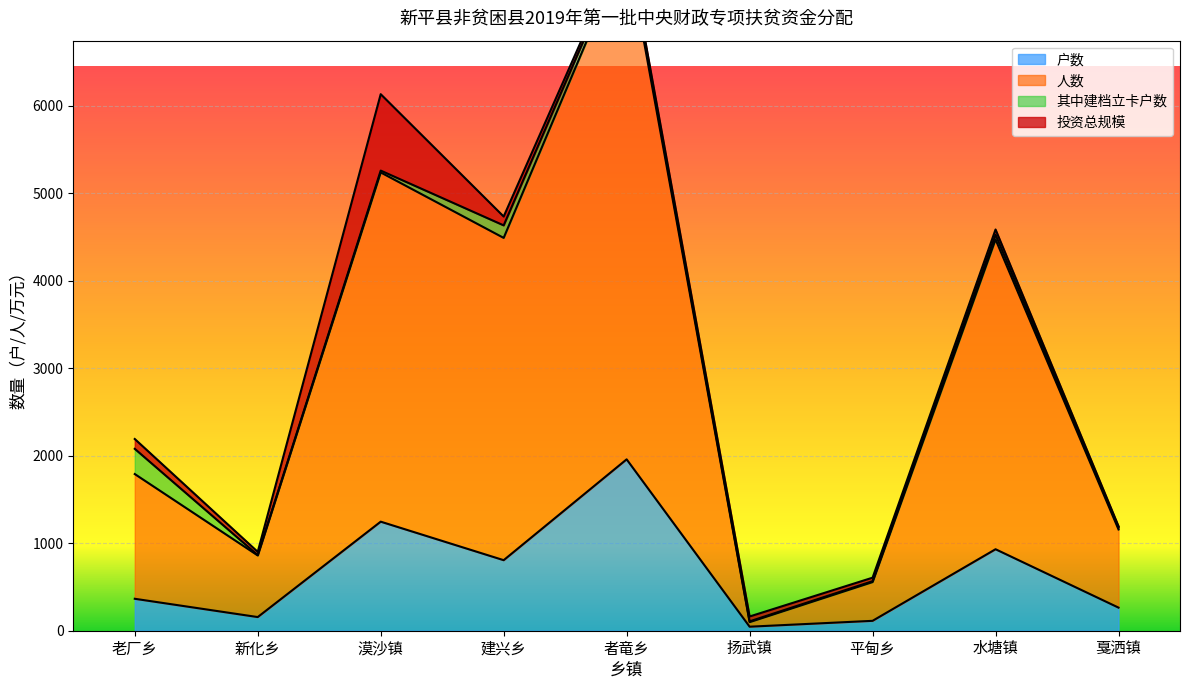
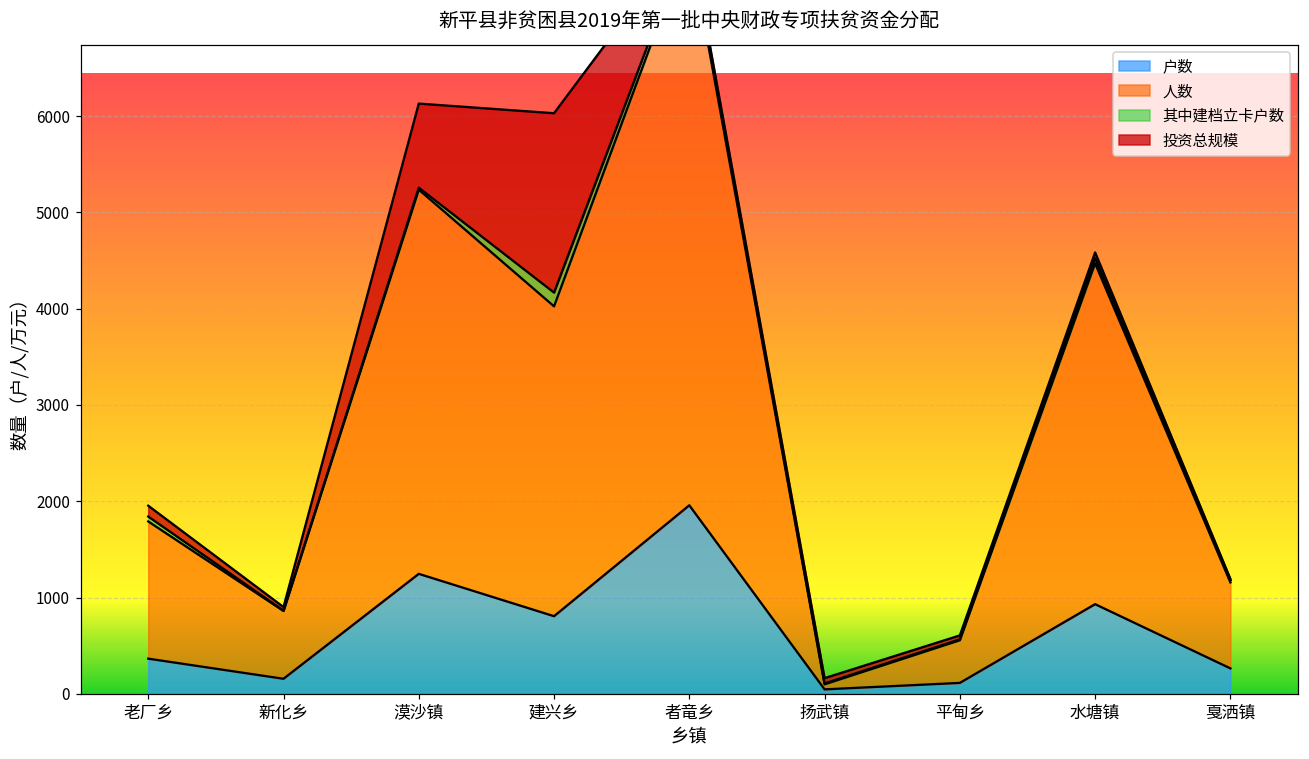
其中建档立卡户数, 老厂乡: 300 -> 100
人数, 建兴乡: 3700 -> 3200
投资总规模, 建兴乡: 100 -> 1900
